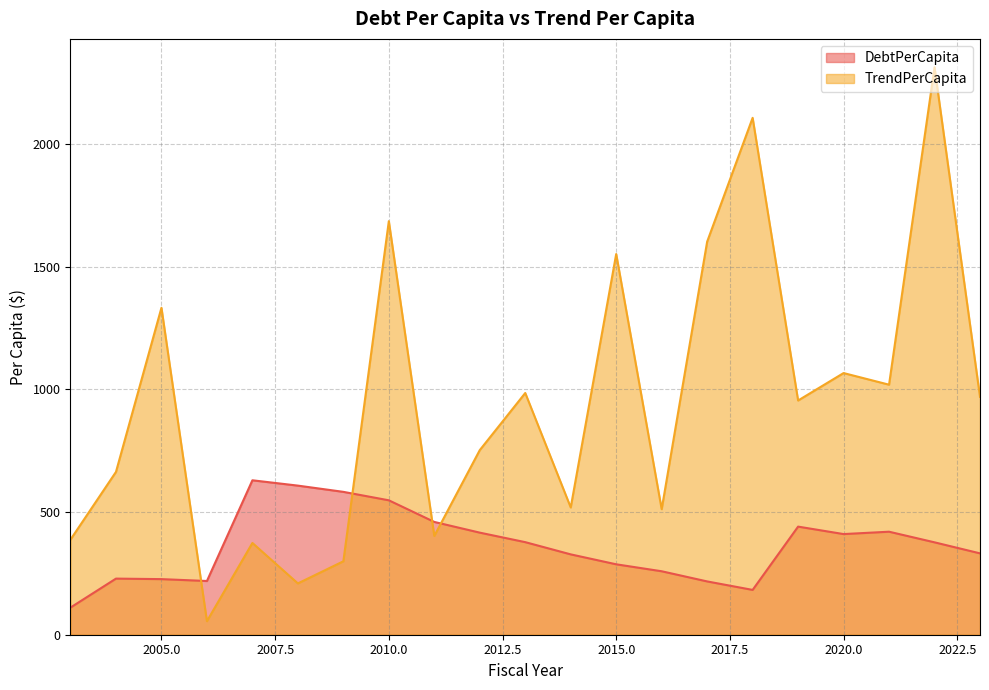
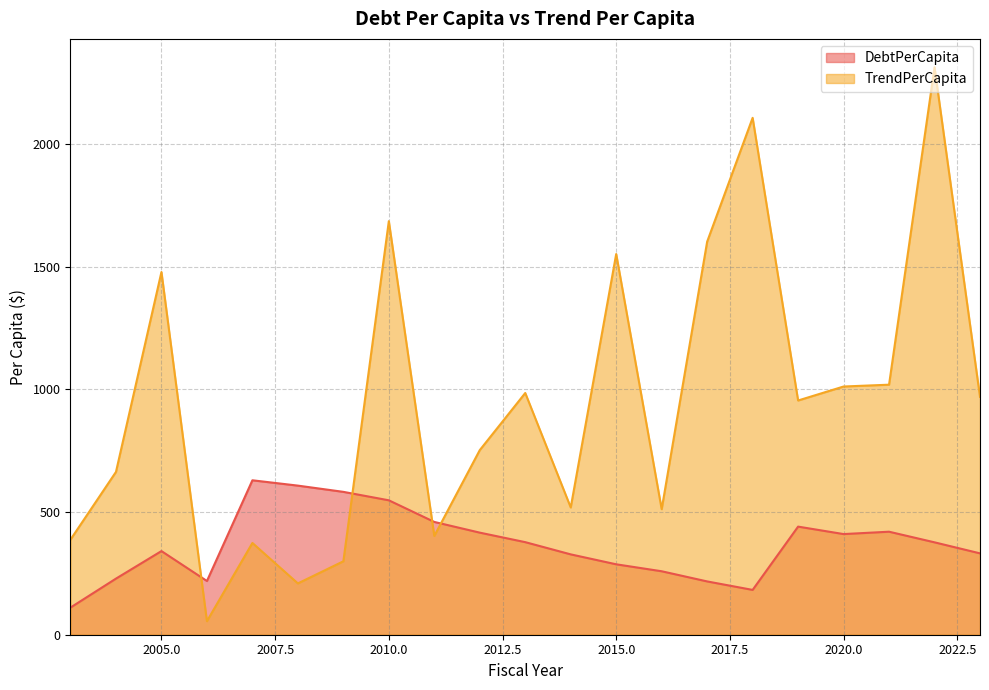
DebtPerCapita, 2005.0: 230 -> 340
TrendPerCapita, 2005.0: 1330 -> 1480
TrendPerCapita, 2020.0: 1070 -> 1010
